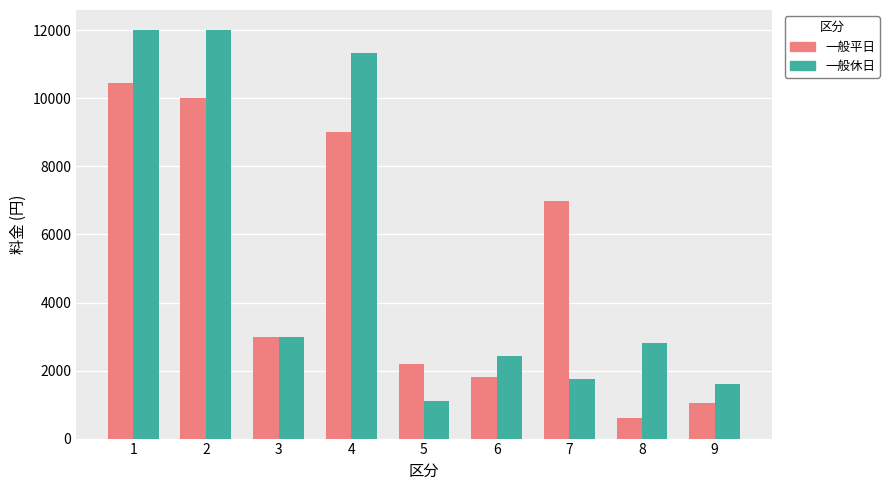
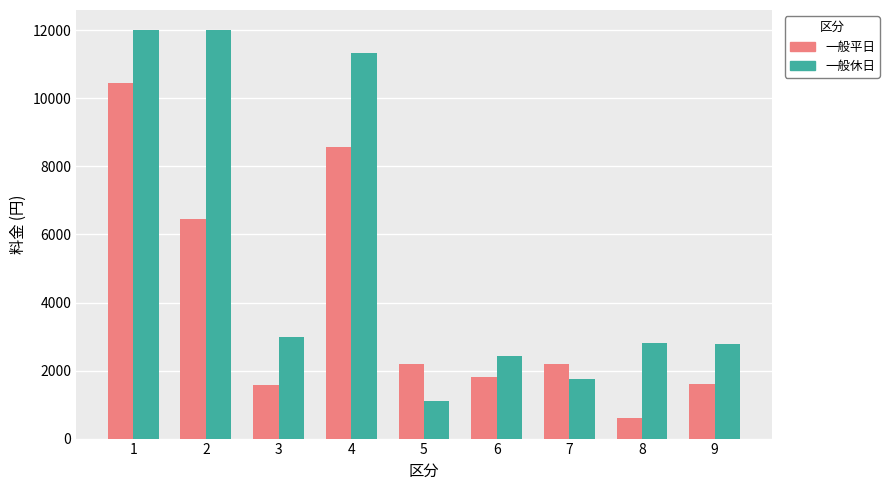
一般平日, 2: 10000 -> 6500
一般平日, 3: 3000 -> 1600
一般平日, 4: 9000 -> 8600
一般平日, 7: 7000 -> 2200
一般平日, 9: 1100 -> 1600
一般休日, 9: 1600 -> 2800
